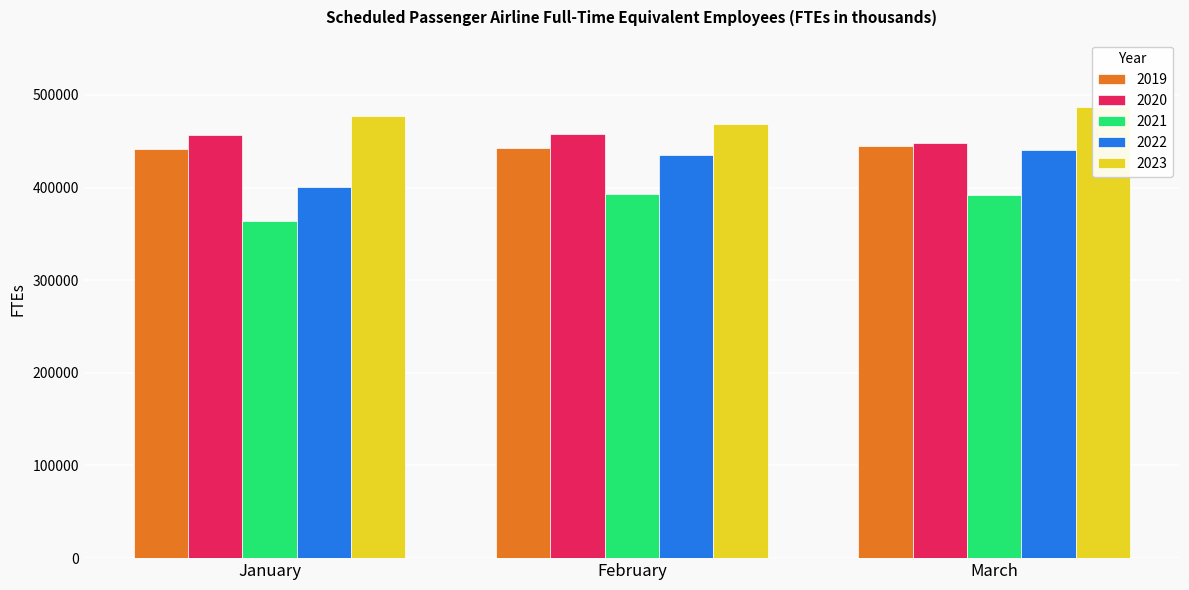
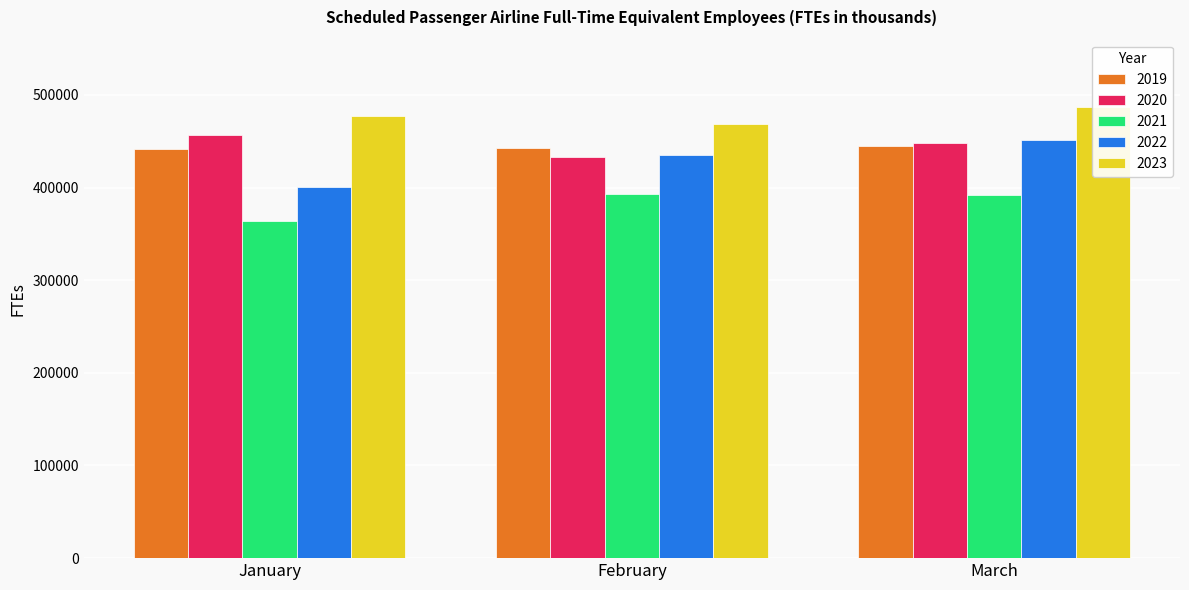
2020, February: 460000 -> 430000
2022, March: 440000 -> 450000
